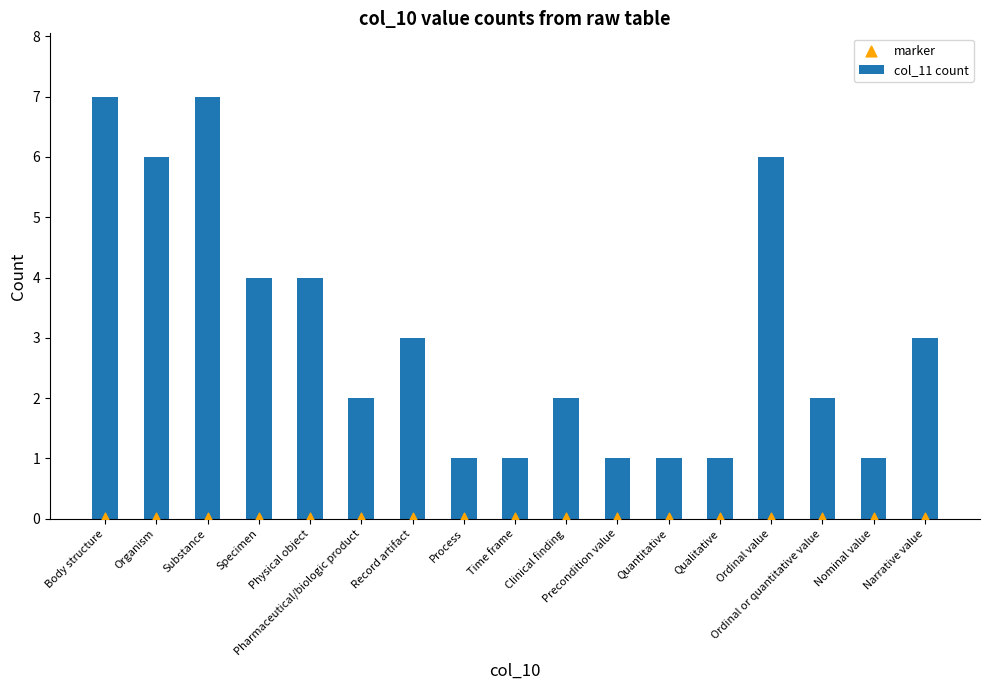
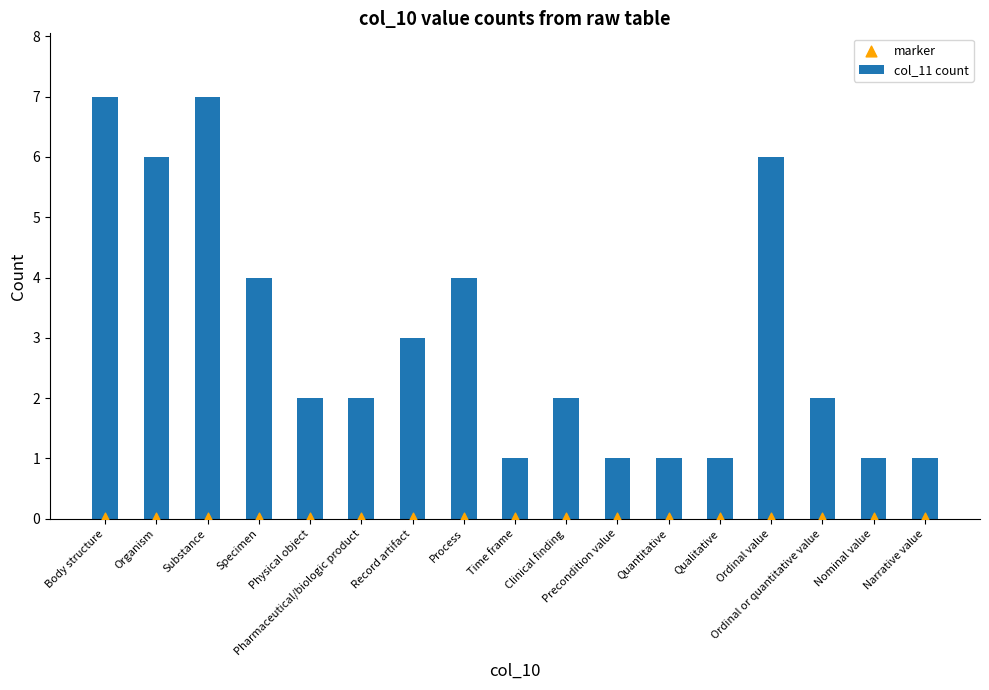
col_11 count, Physical object: 4 -> 2
col_11 count, Process: 1 -> 4
col_11 count, Narrative value: 3 -> 1
